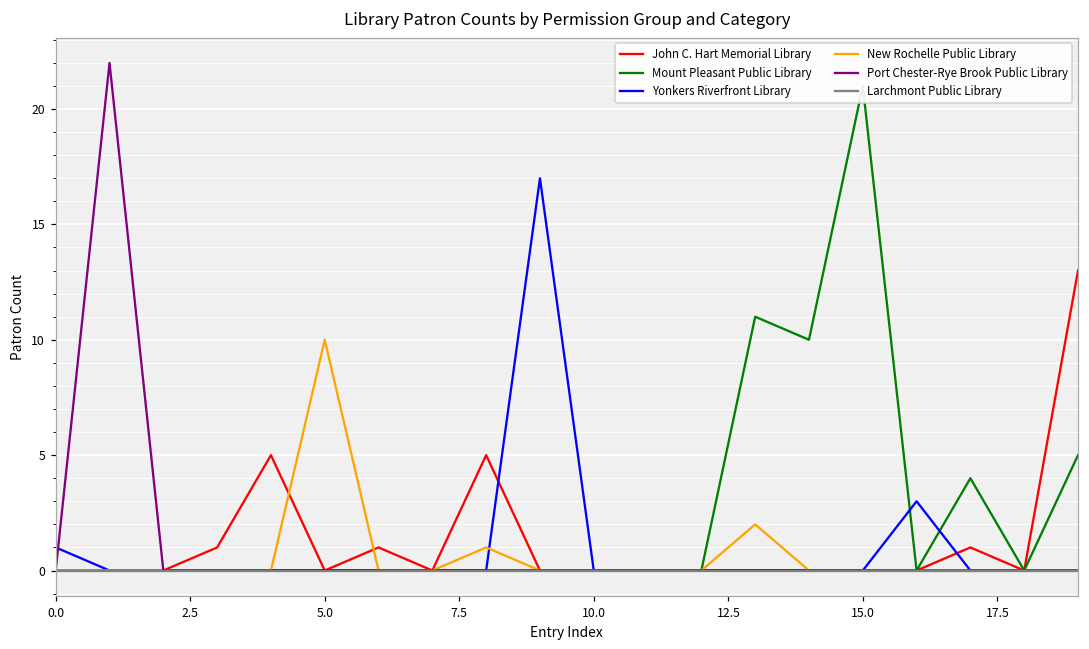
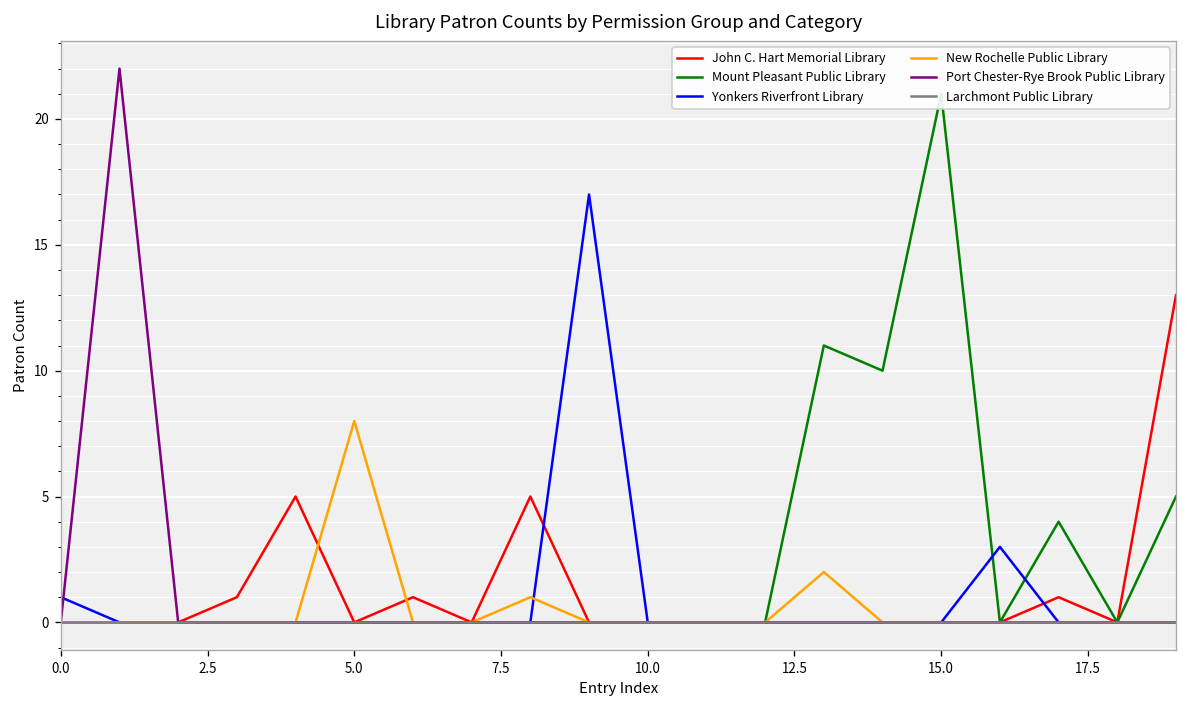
New Rochelle Public Library, 5.0: 10 -> 8
